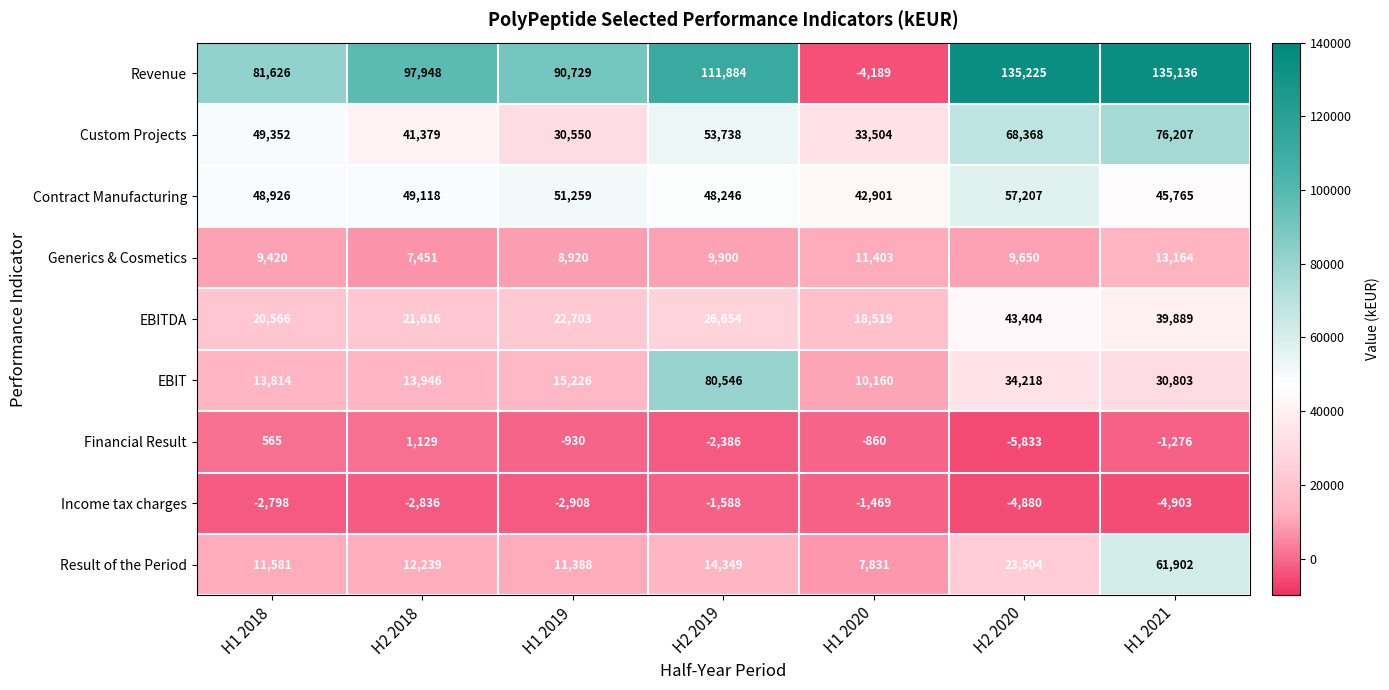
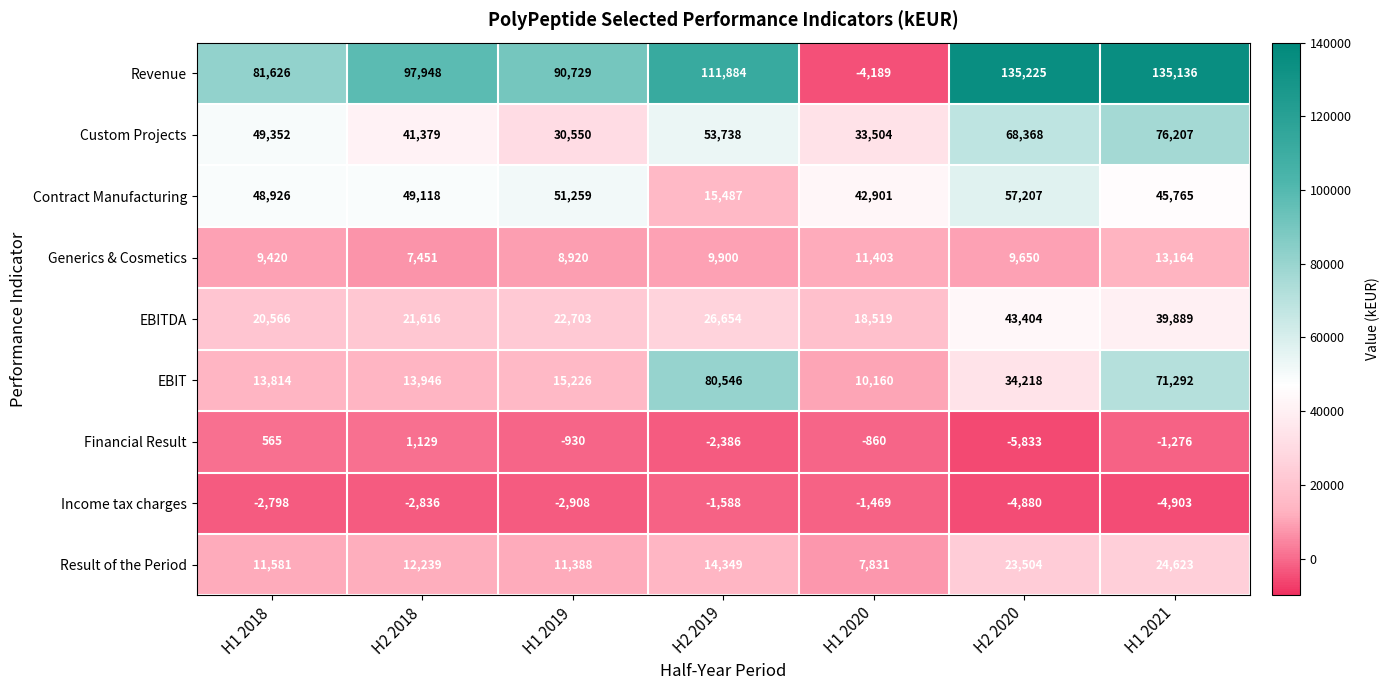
Contract Manufacturing, H2 2019: 48,246 -> 15,487
EBIT, H1 2021: 30,803 -> 71,292
Result of the Period, H1 2021: 61,902 -> 24,623
